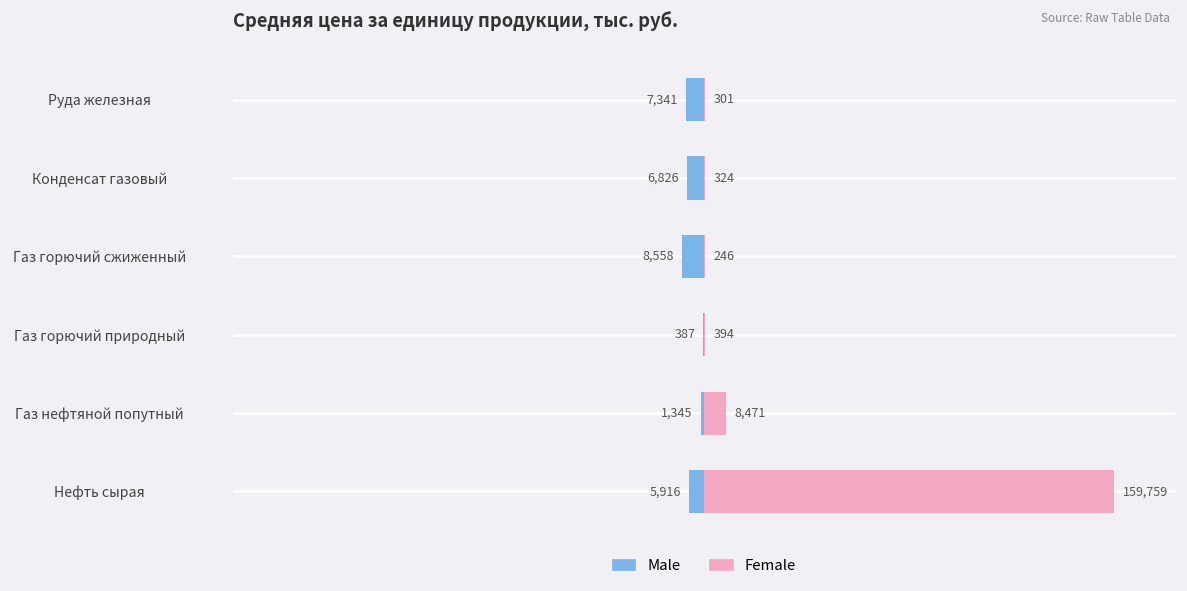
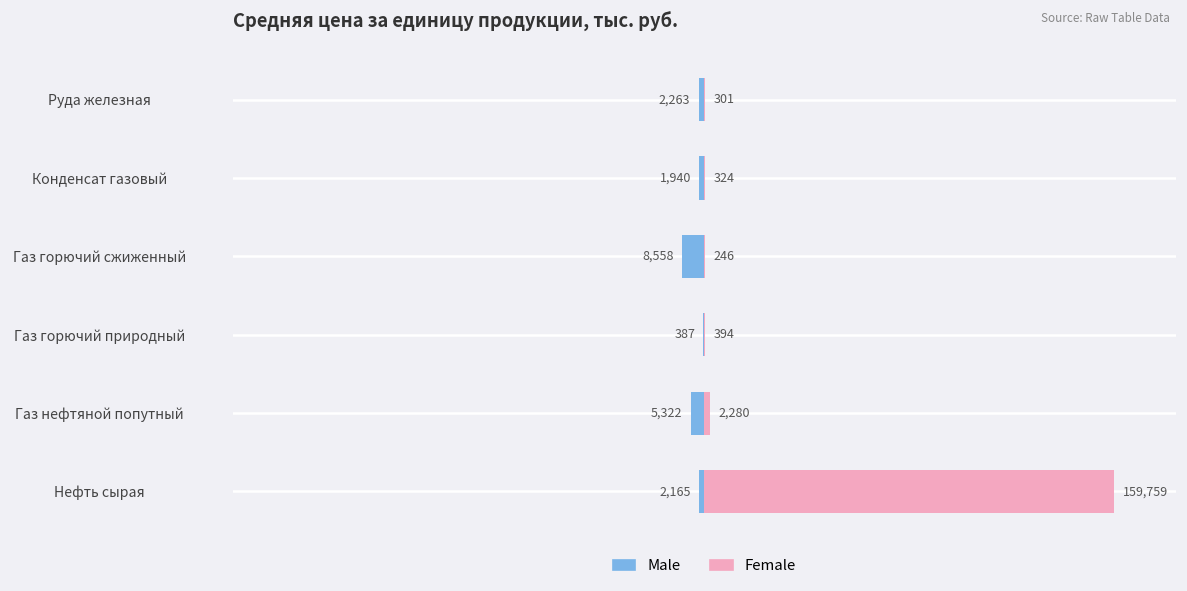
Male, Руда железная: 7,341 -> 2,263
Male, Конденсат газовый: 6,826 -> 1,940
Male, Газ нефтяной попутный: 1,345 -> 5,322
Female, Газ нефтяной попутный: 8,471 -> 2,280
Male, Нефть сырая: 5,916 -> 2,165
